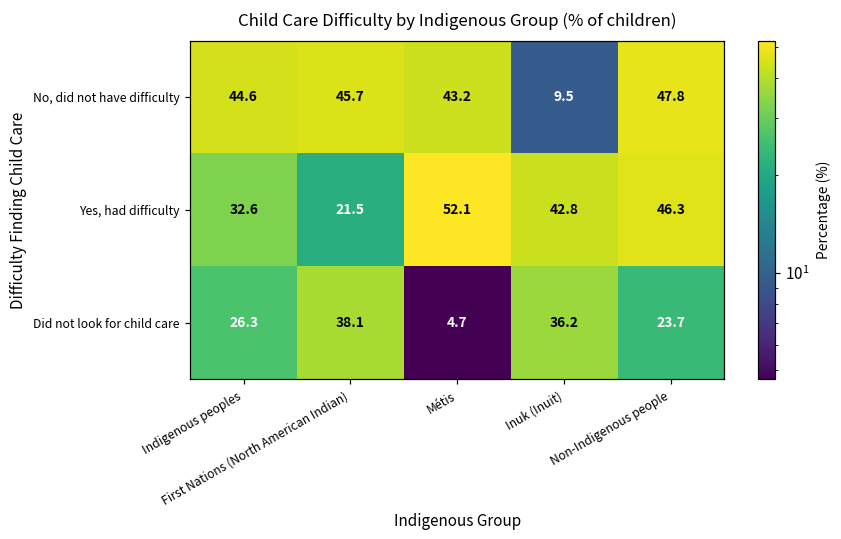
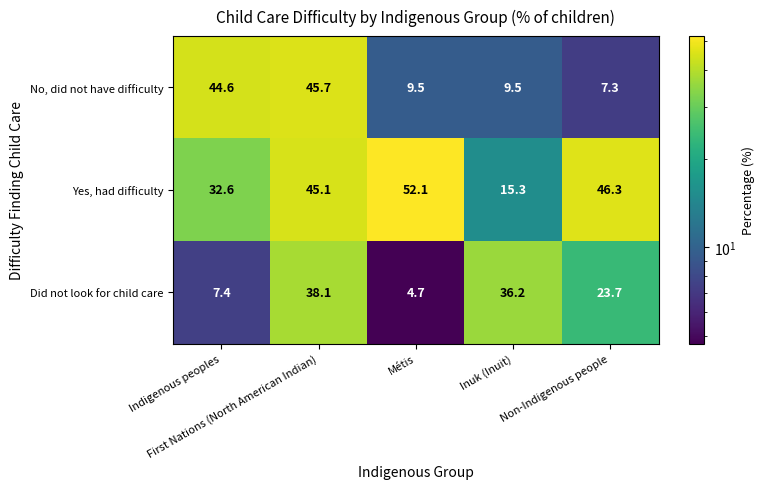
No, did not have difficulty, Métis: 43.2 -> 9.5
No, did not have difficulty, Non-Indigenous people: 47.8 -> 7.3
Yes, had difficulty, First Nations (North American Indian): 21.5 -> 45.1
Yes, had difficulty, Inuk (Inuit): 42.8 -> 15.3
Did not look for child care, Indigenous peoples: 26.3 -> 7.4
